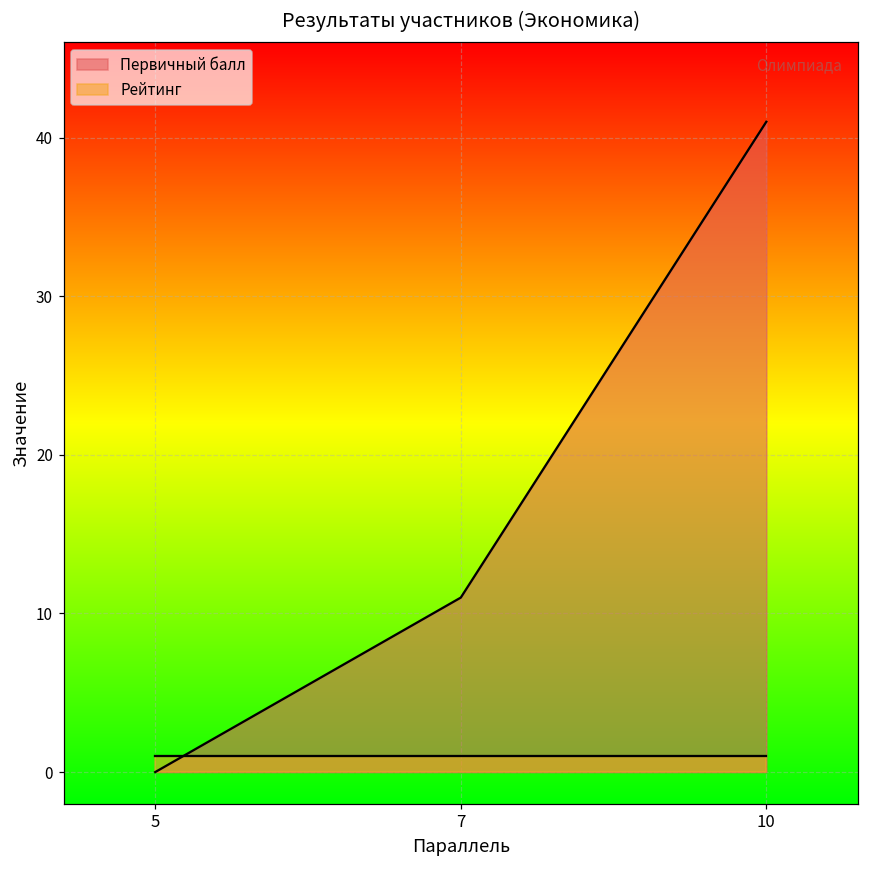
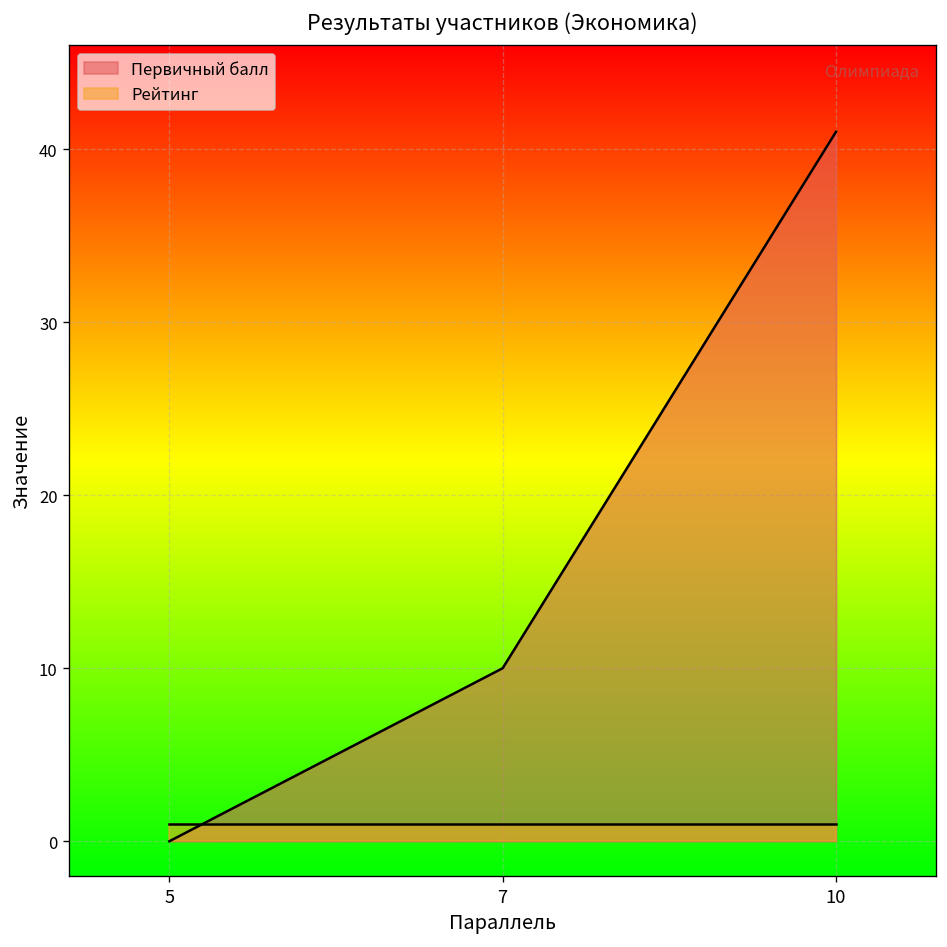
Первичный балл, 7: 11 -> 10
